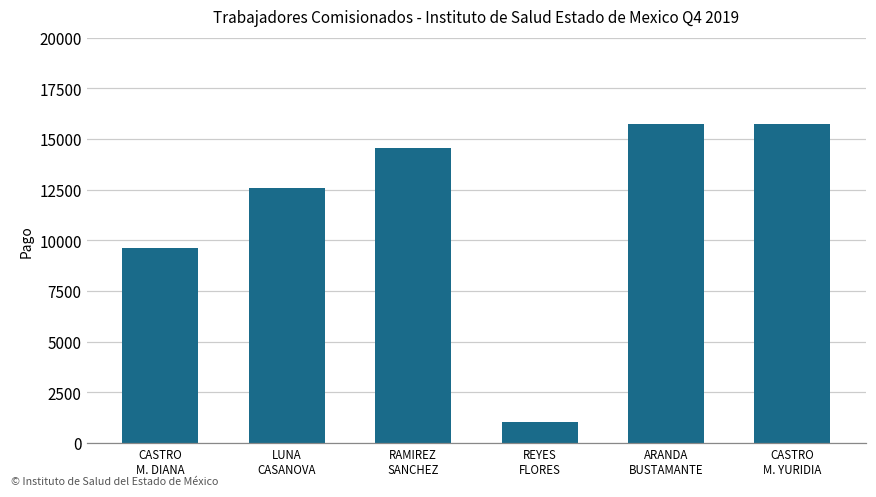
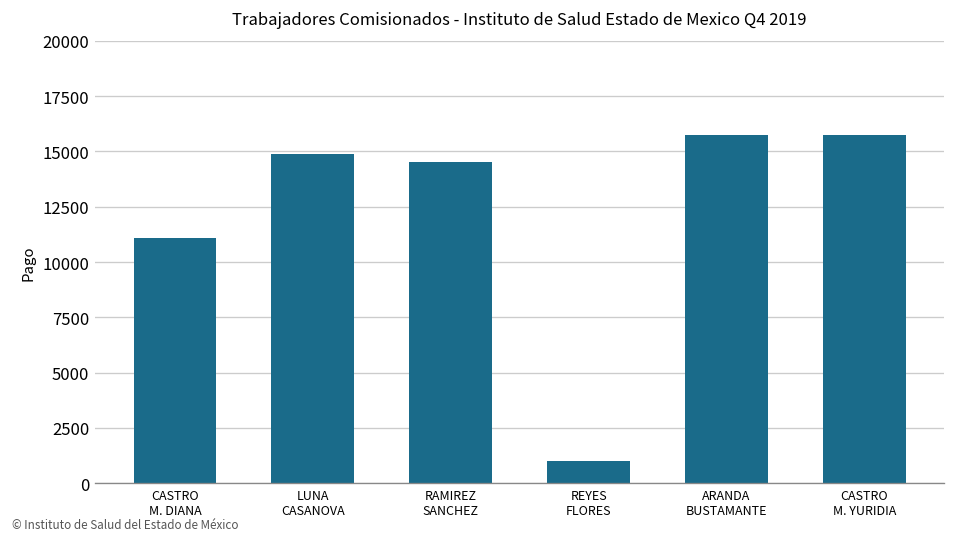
CASTRO M. DIANA: 9600 -> 11100
LUNA CASANOVA: 12600 -> 14900
